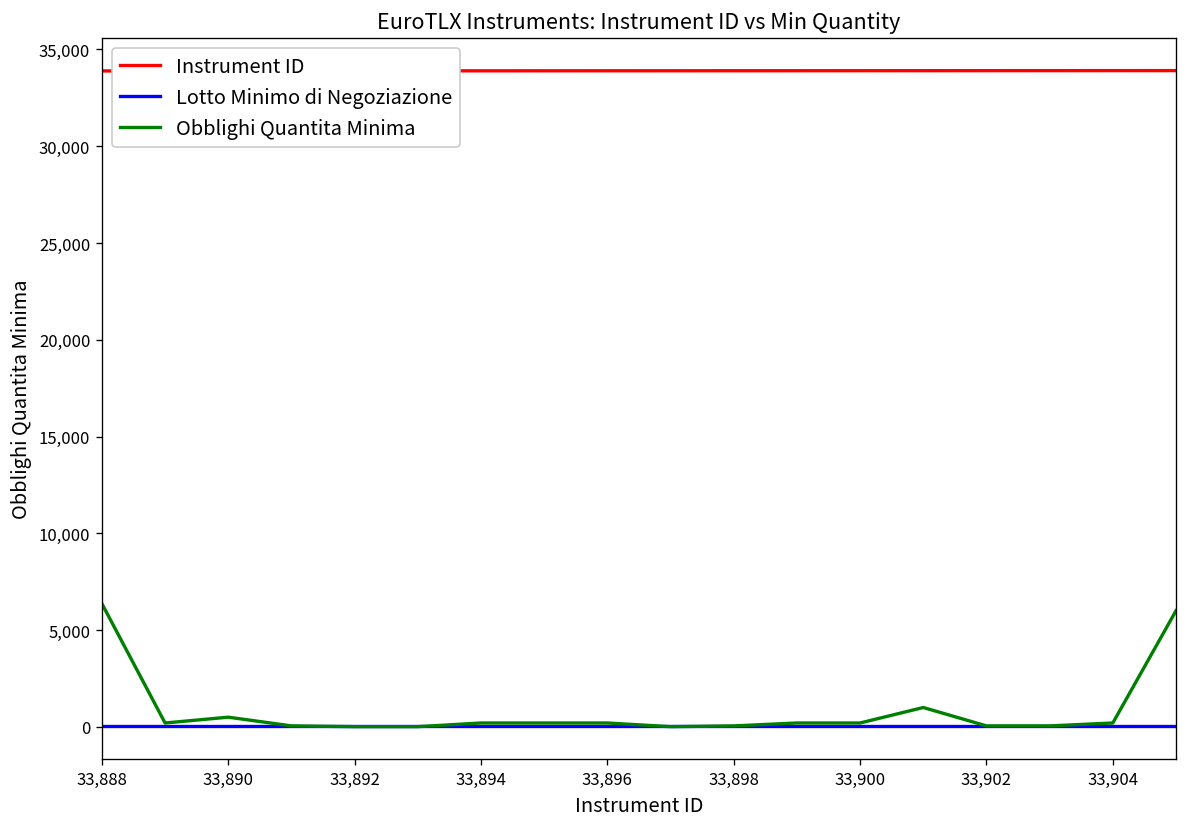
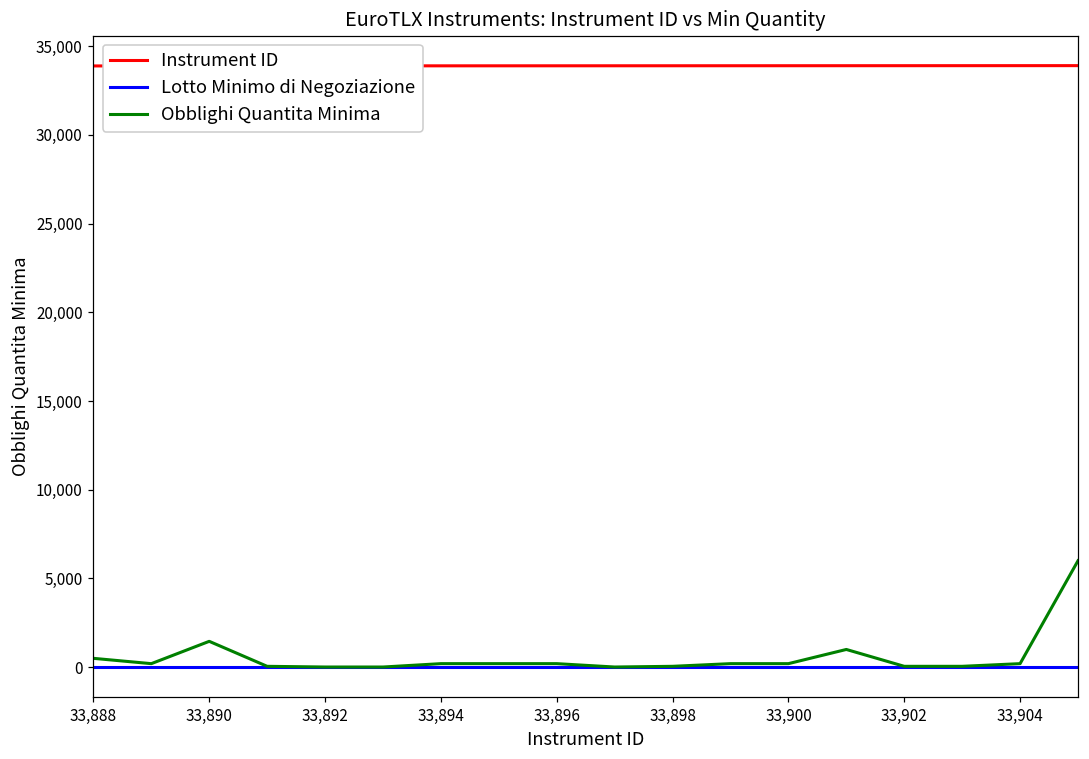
Obblighi Quantita Minima, 33,888: 6,400 -> 500
Obblighi Quantita Minima, 33,890: 500 -> 1,500
